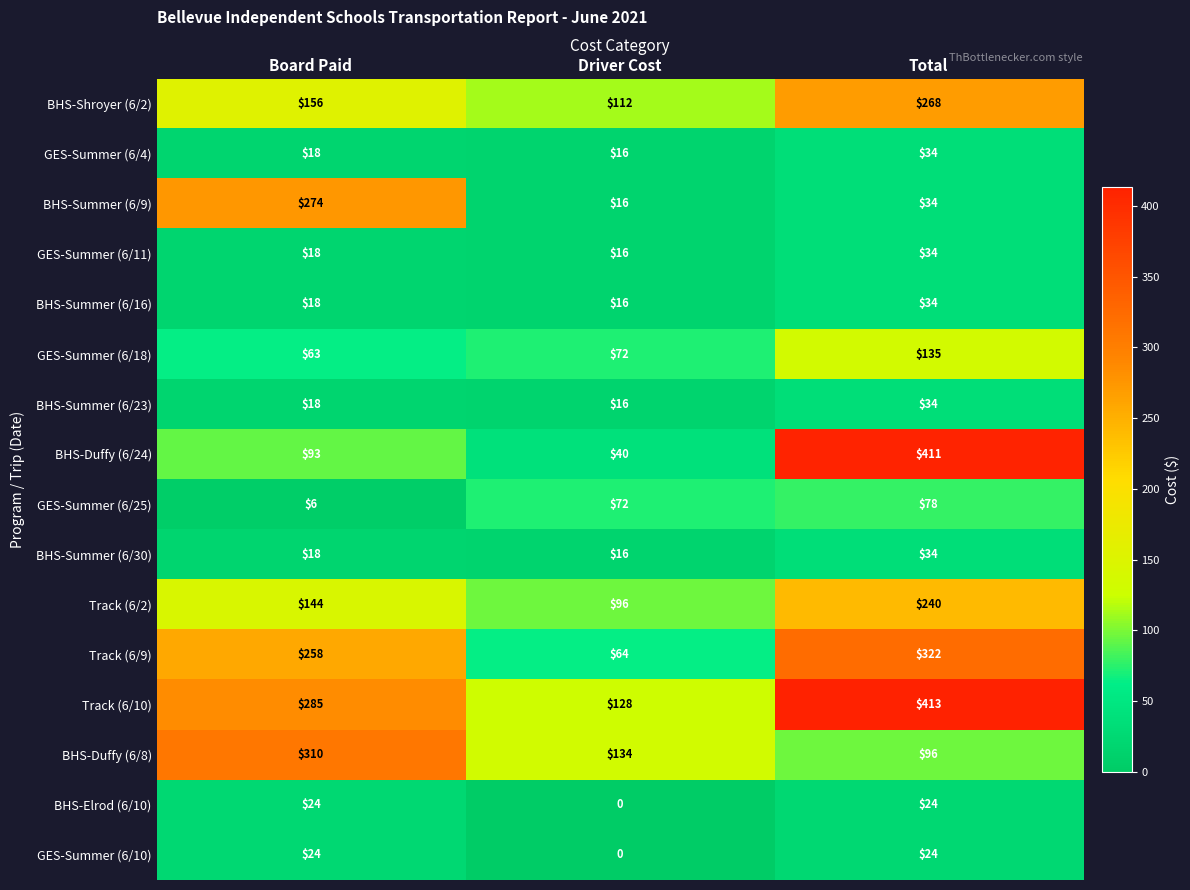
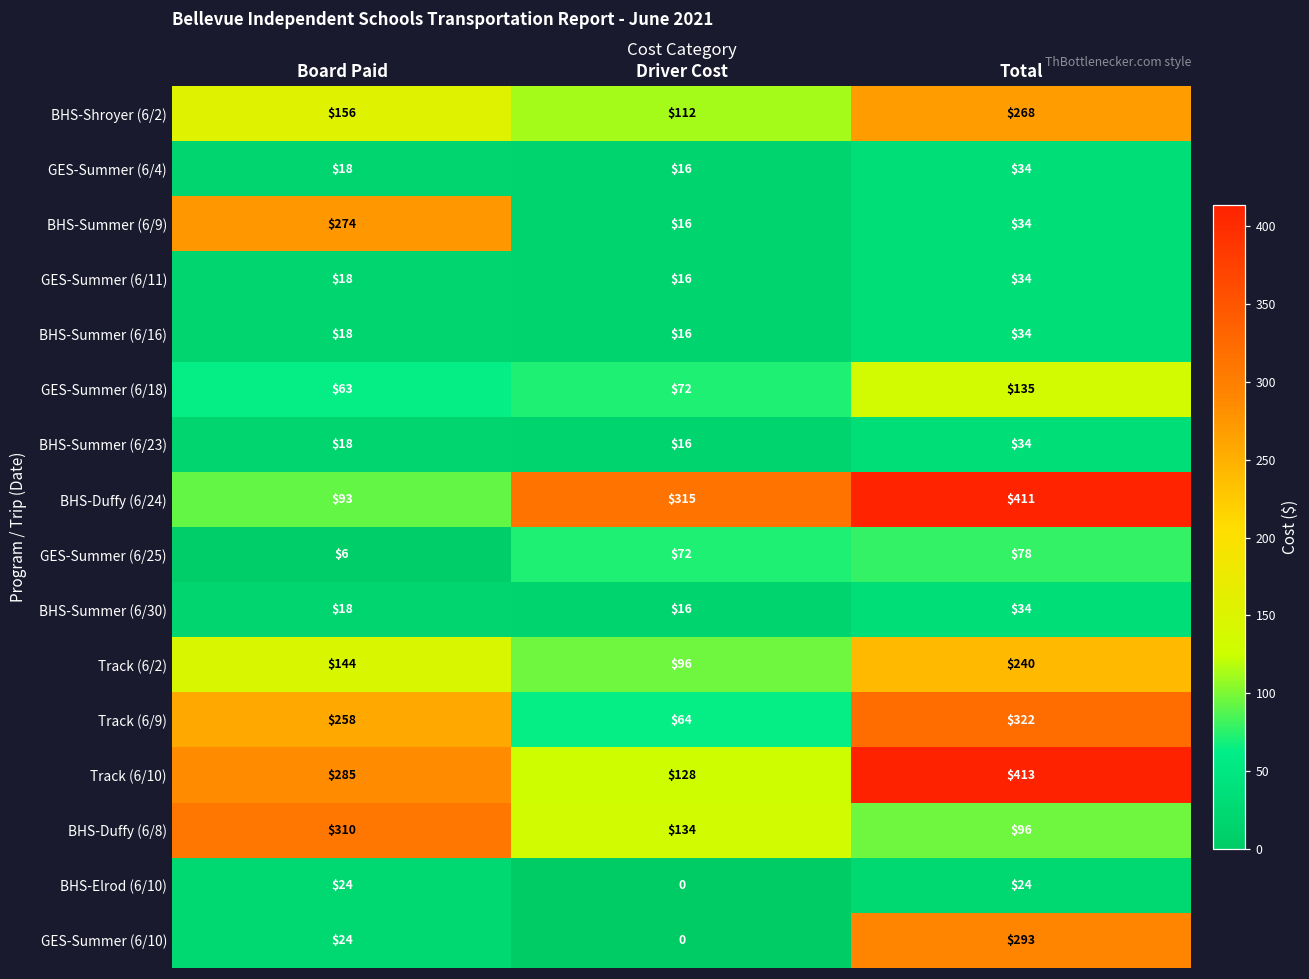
BHS-Duffy (6/24), Driver Cost: $40 -> $315
GES-Summer (6/10), Total: $24 -> $293
